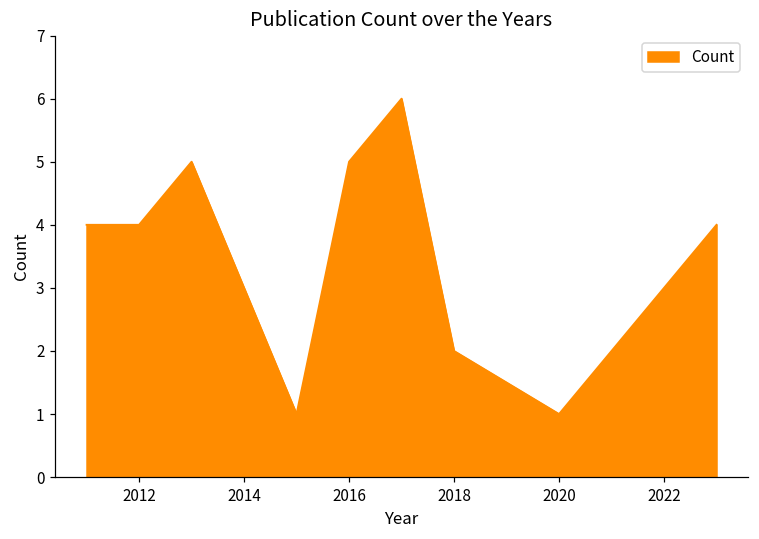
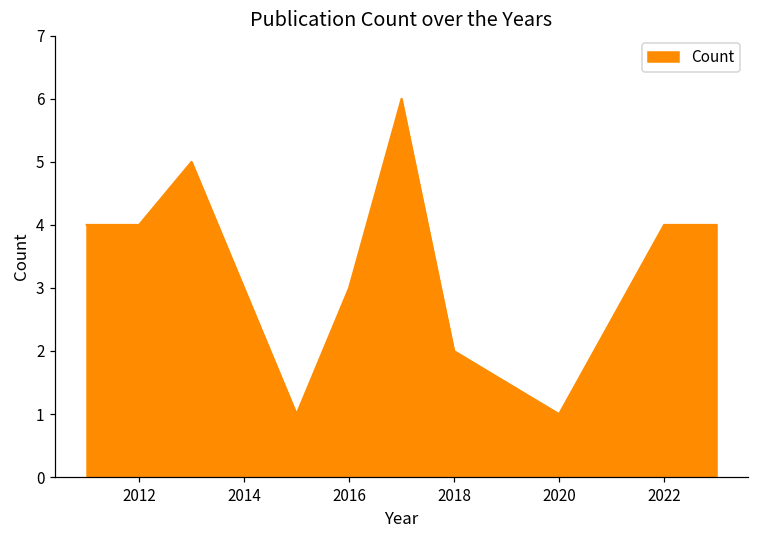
2016: 5 -> 3
2022: 3 -> 4
